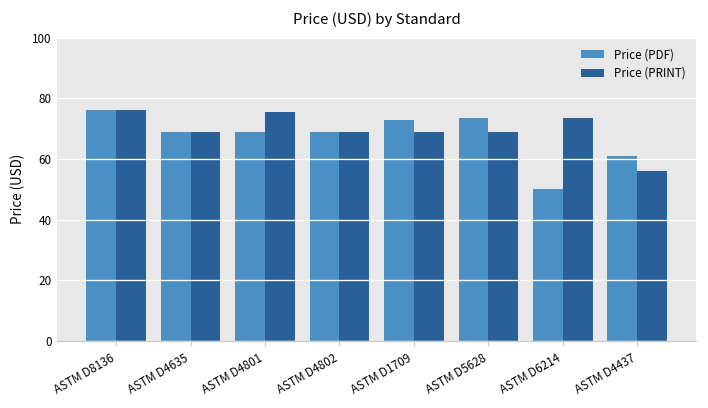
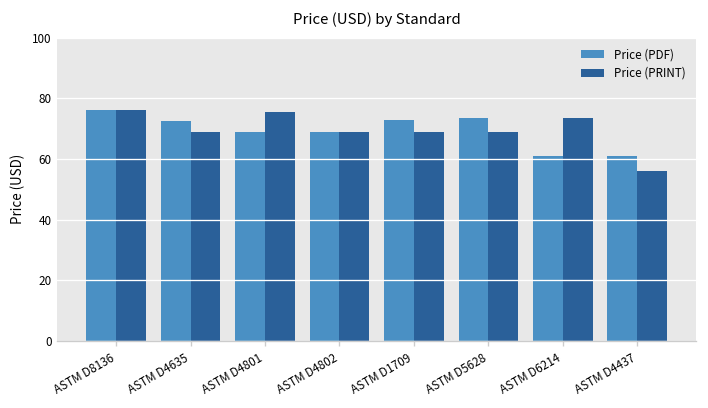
Price (PDF), ASTM D4635: 69 -> 73
Price (PDF), ASTM D6214: 50 -> 61
